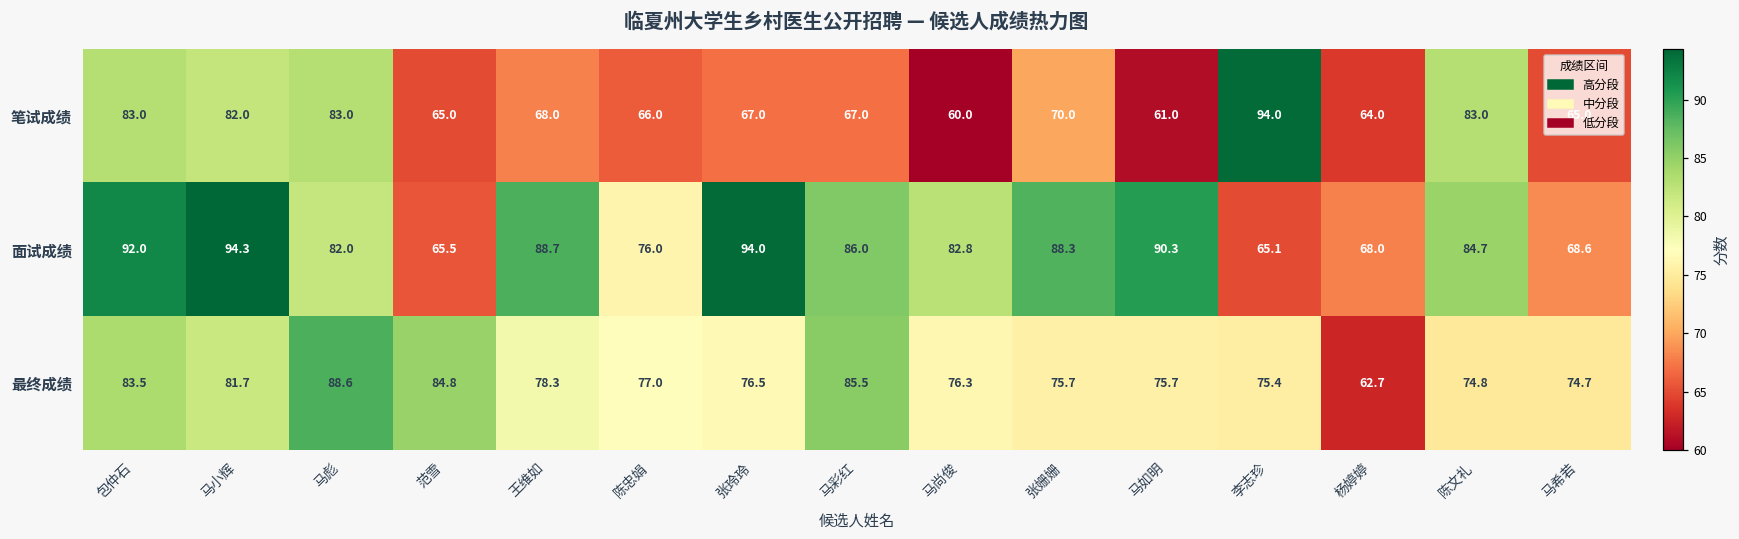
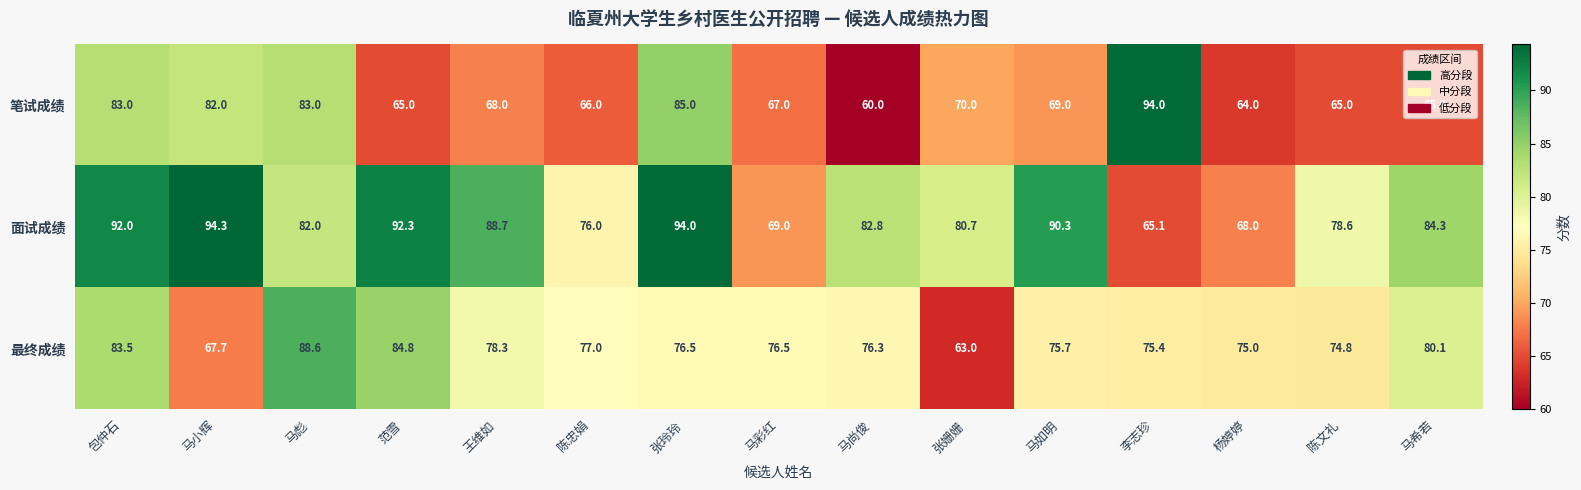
笔试成绩, 张玲玲: 67.0 -> 85.0
笔试成绩, 马如明: 61.0 -> 69.0
笔试成绩, 陈文礼: 83.0 -> 65.0
面试成绩, 范雪: 65.5 -> 92.3
面试成绩, 马彩红: 86.0 -> 69.0
面试成绩, 张姗姗: 88.3 -> 80.7
面试成绩, 陈文礼: 84.7 -> 78.6
面试成绩, 马希若: 68.6 -> 84.3
最终成绩, 马小辉: 81.7 -> 67.7
最终成绩, 马彩红: 85.5 -> 76.5
最终成绩, 张姗姗: 75.7 -> 63.0
最终成绩, 杨婷婷: 62.7 -> 75.0
最终成绩, 马希若: 74.7 -> 80.1
